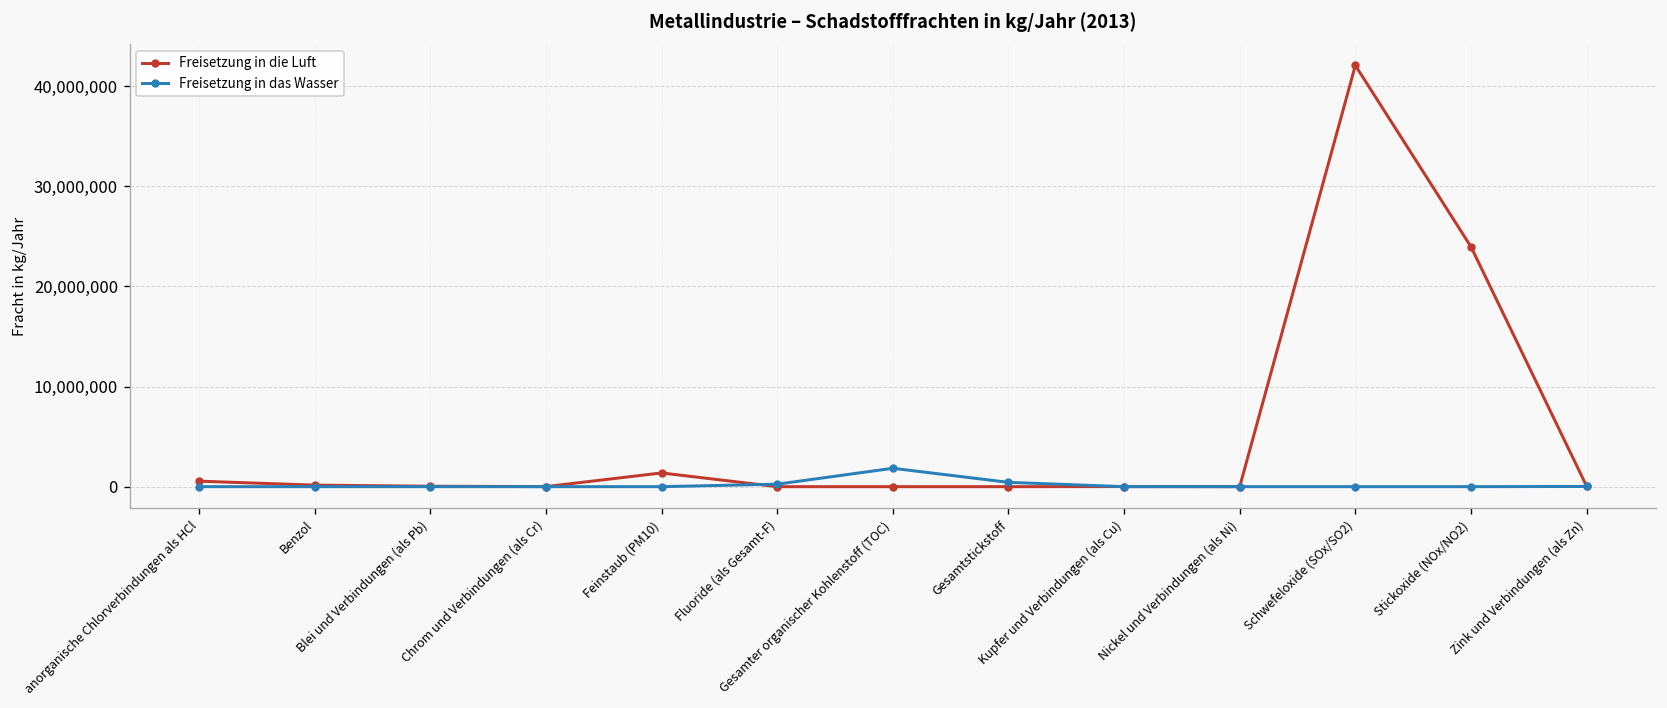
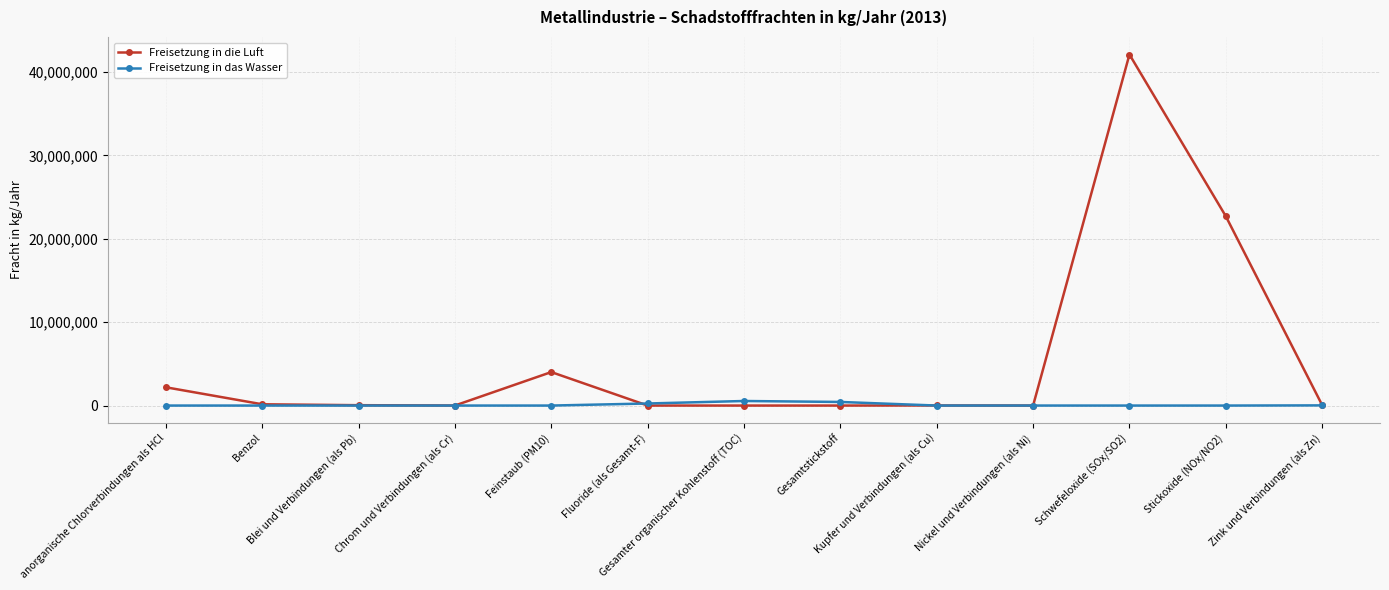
Freisetzung in die Luft, anorganische Chlorverbindungen als HCl: 1,000,000 -> 2,000,000
Freisetzung in die Luft, Feinstaub (PM10): 1,000,000 -> 4,000,000
Freisetzung in das Wasser, Gesamter organischer Kohlenstoff (TOC): 2,000,000 -> 1,000,000
Freisetzung in die Luft, Stickoxide (NOx/NO2): 24,000,000 -> 23,000,000
